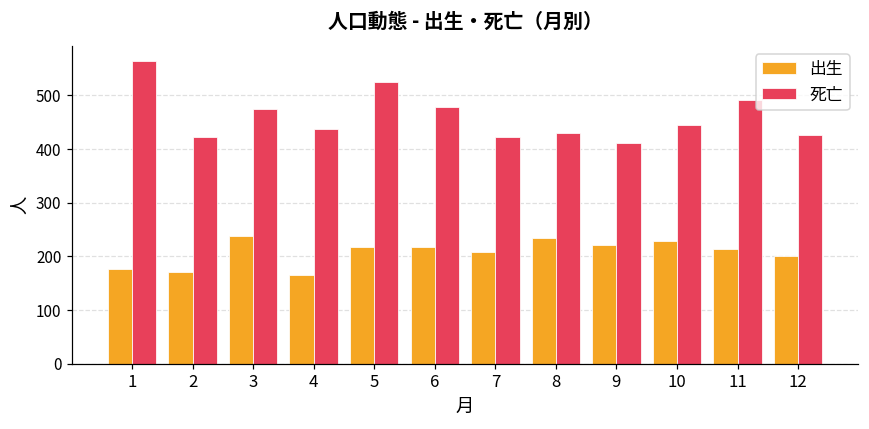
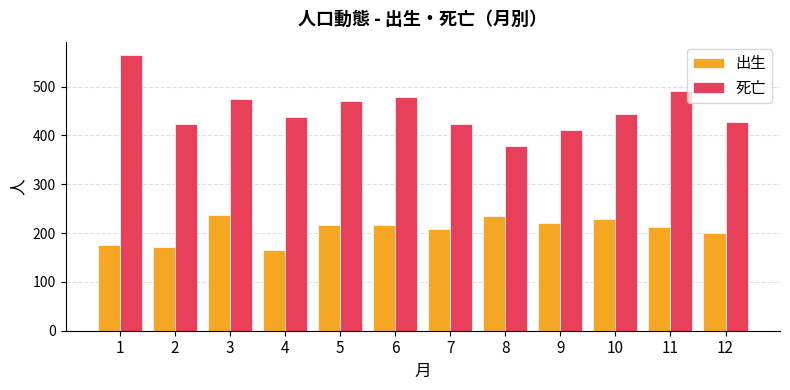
死亡, 5: 530 -> 470
死亡, 8: 430 -> 380
